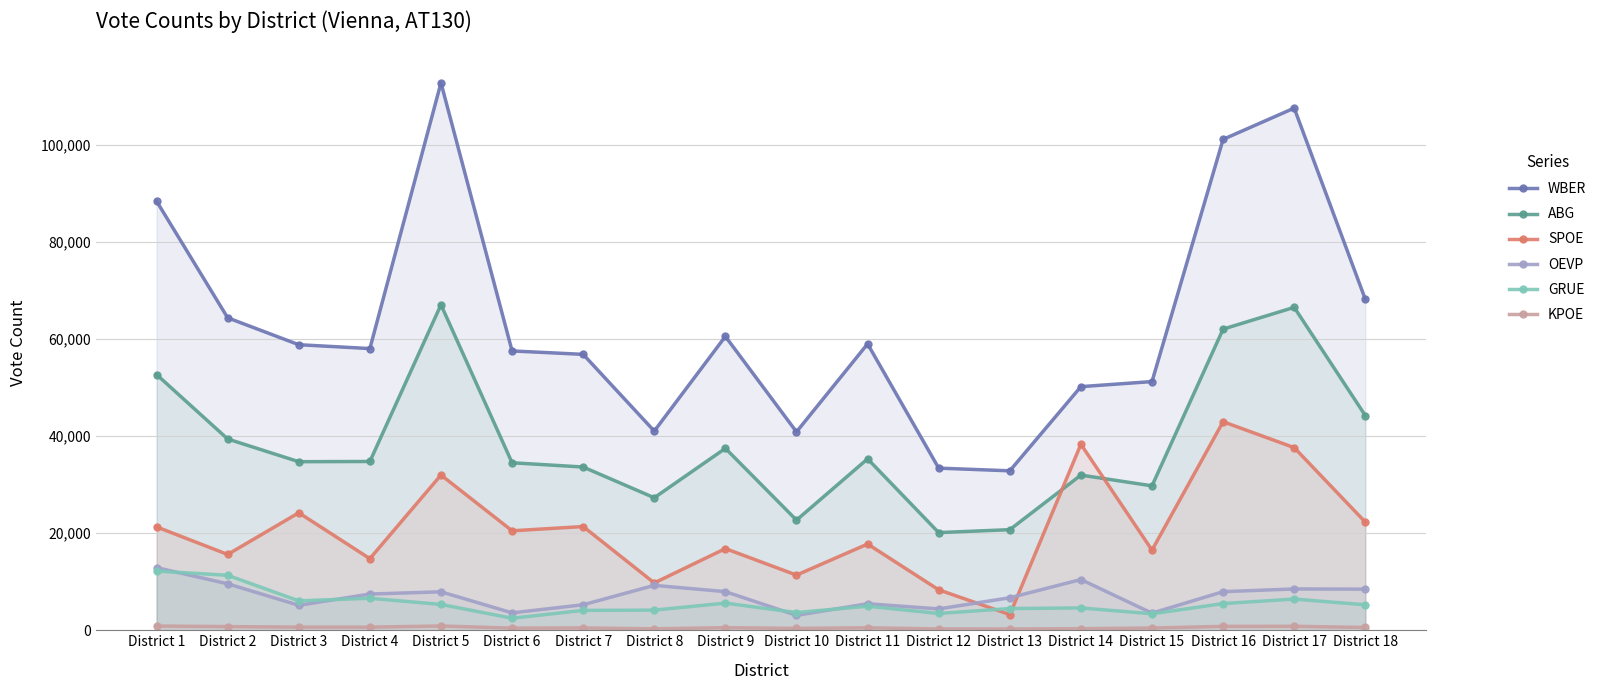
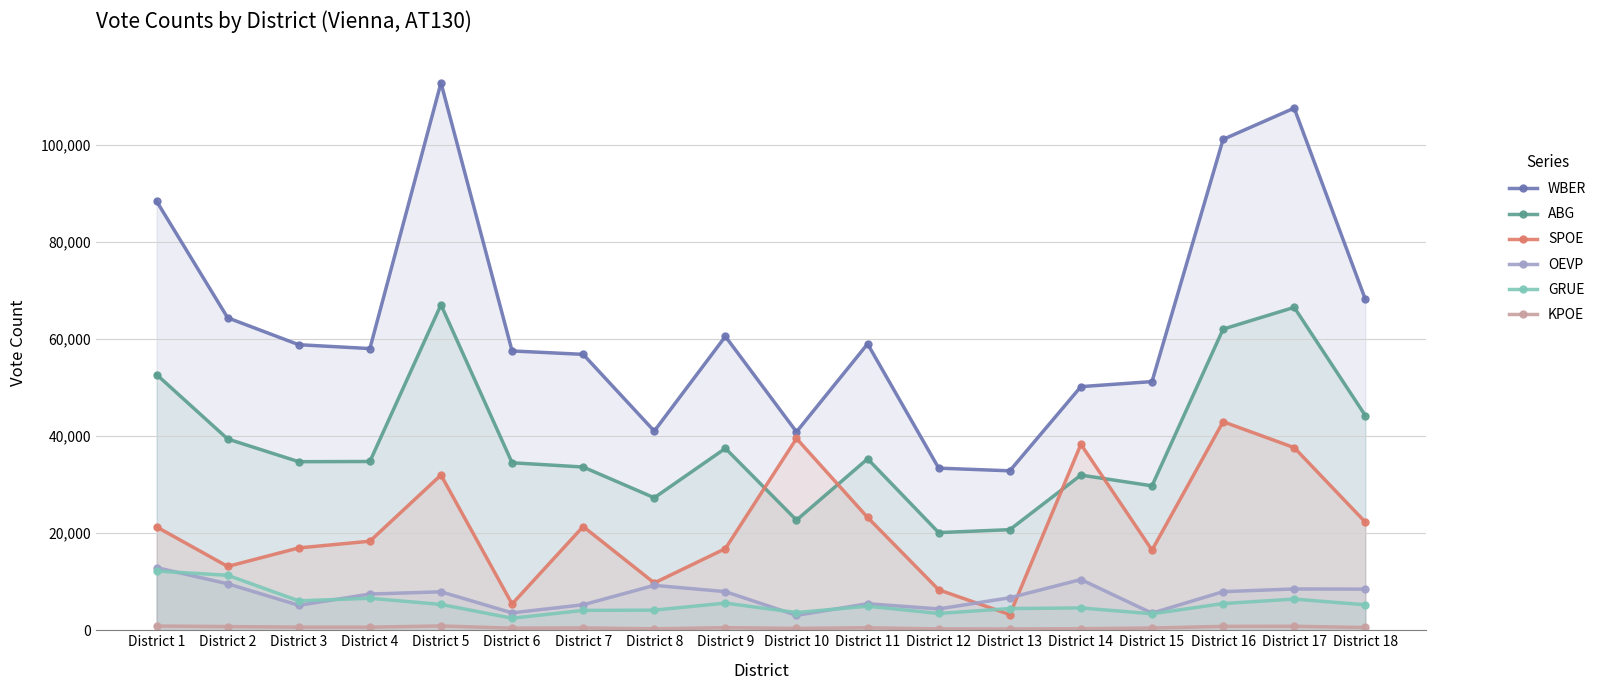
SPOE, District 2: 16,000 -> 13,000
SPOE, District 3: 24,000 -> 17,000
SPOE, District 4: 15,000 -> 18,000
SPOE, District 6: 20,000 -> 5,000
SPOE, District 10: 11,000 -> 39,000
SPOE, District 11: 18,000 -> 23,000
